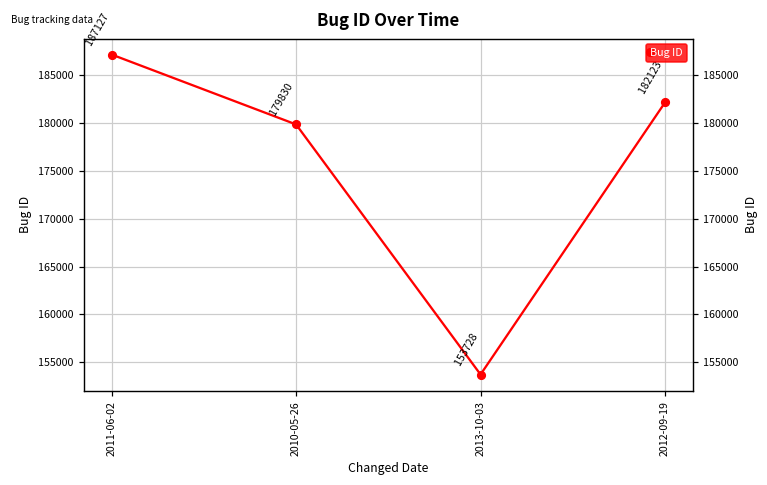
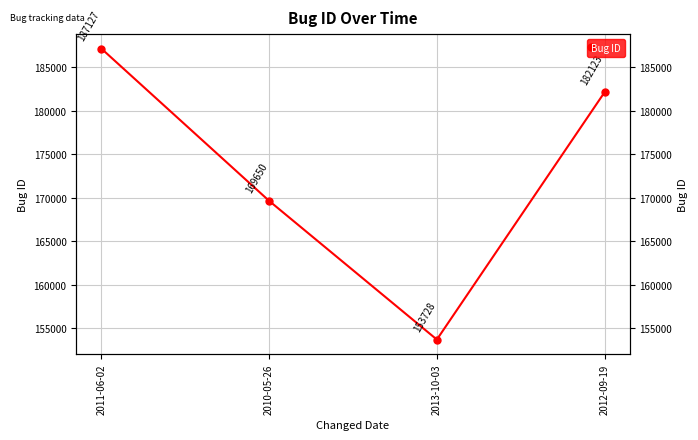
2010-05-26: 179830 -> 169650
